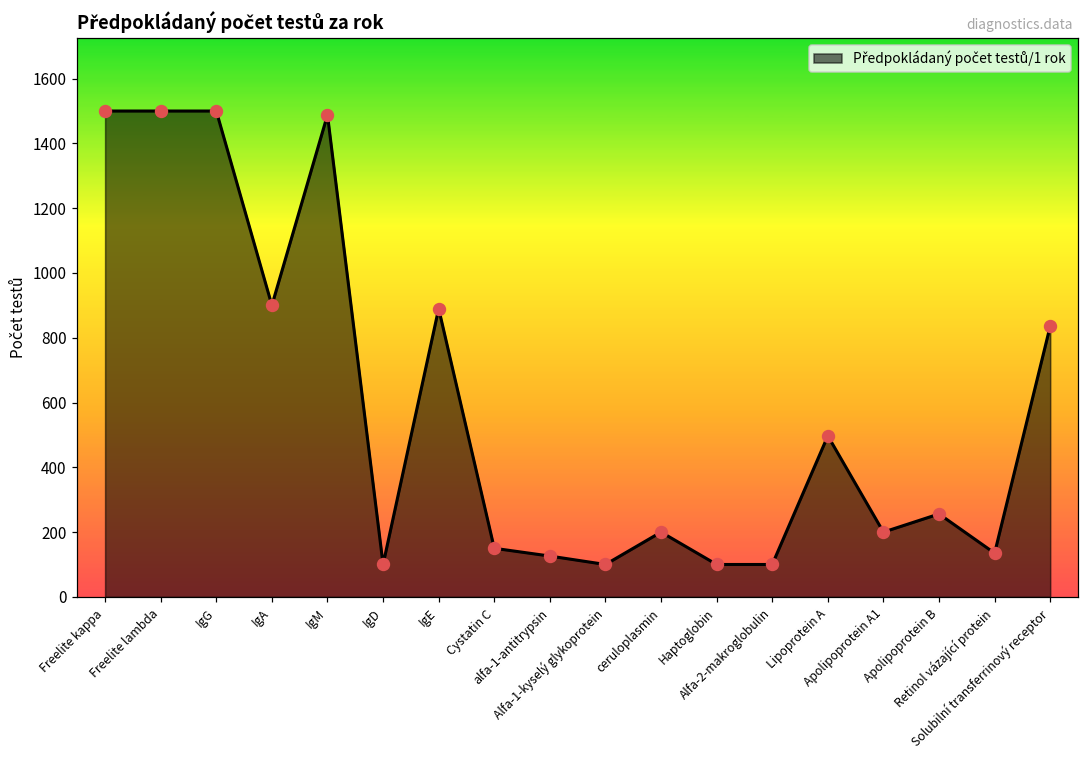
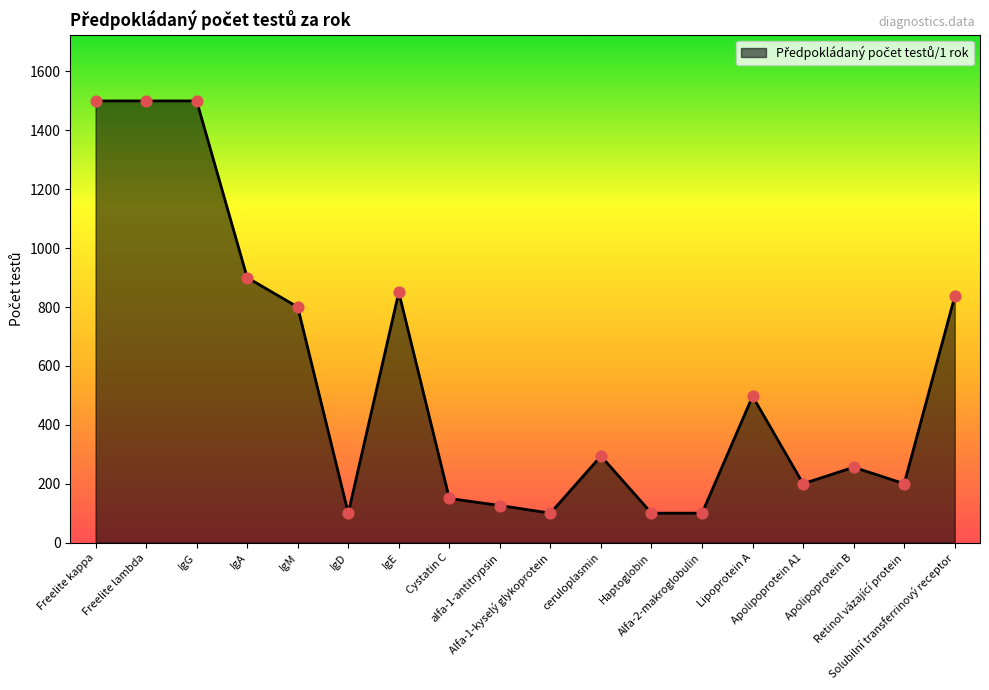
IgM: 1490 -> 800
IgE: 890 -> 850
ceruloplasmin: 200 -> 290
Retinol vázající protein: 140 -> 200
